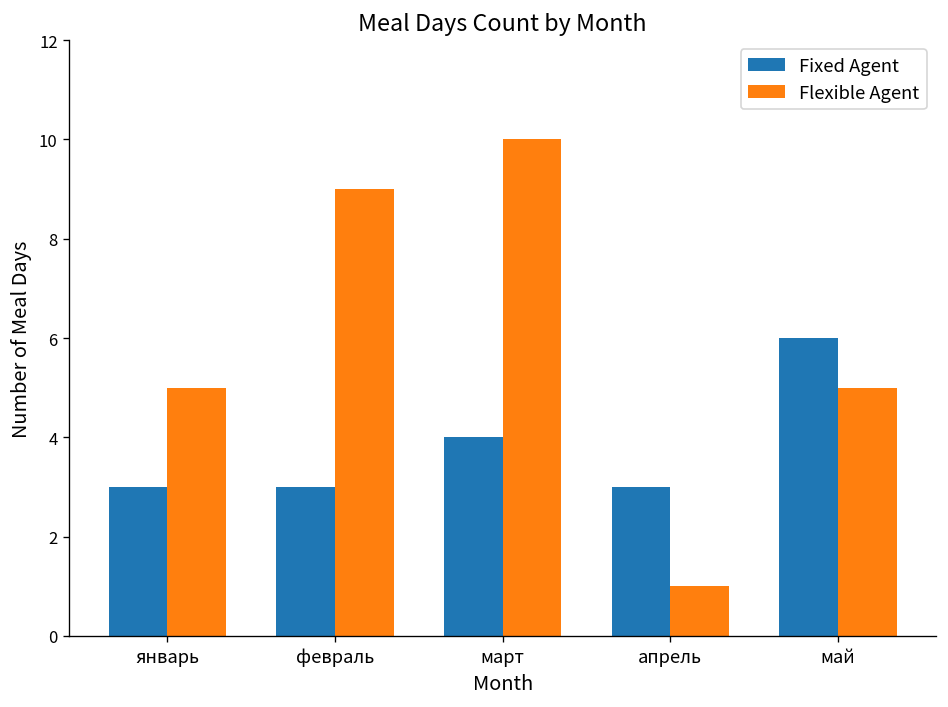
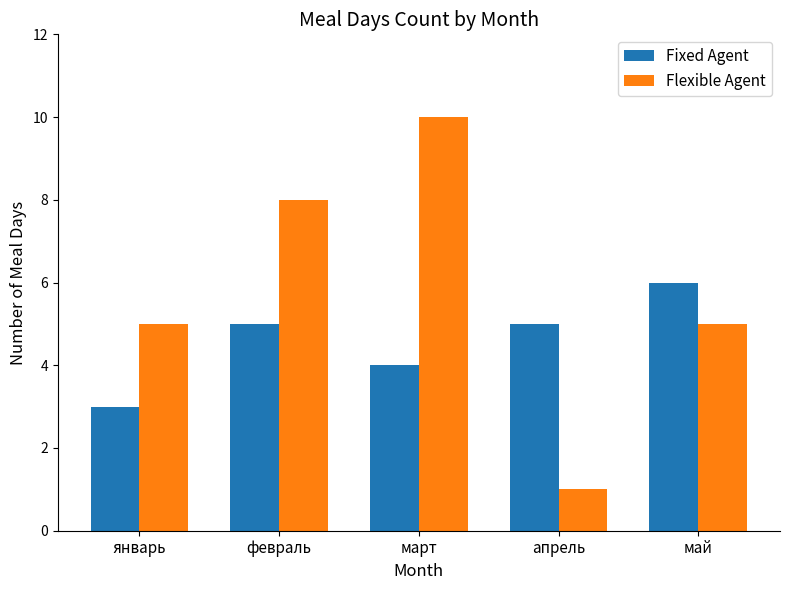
Fixed Agent, февраль: 3 -> 5
Flexible Agent, февраль: 9 -> 8
Fixed Agent, апрель: 3 -> 5
